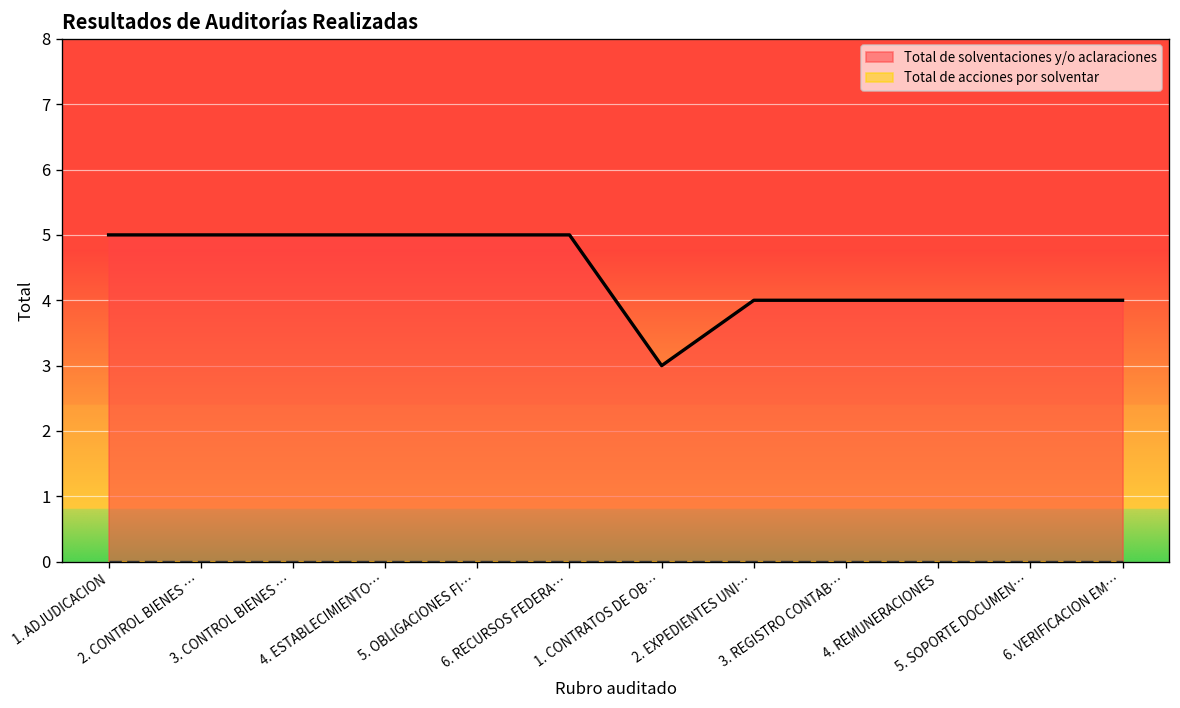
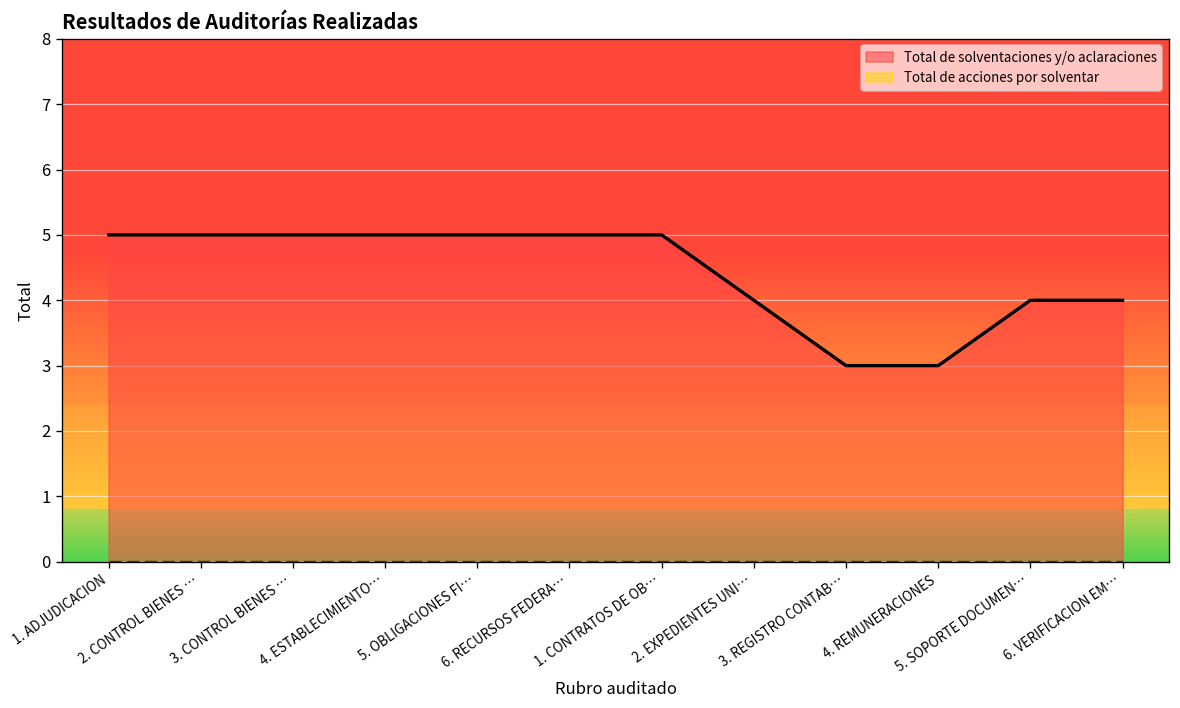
Total de solventaciones y/o aclaraciones, 1. CONTRATOS DE OB…: 3 -> 5
Total de solventaciones y/o aclaraciones, 3. REGISTRO CONTAB…: 4 -> 3
Total de solventaciones y/o aclaraciones, 4. REMUNERACIONES: 4 -> 3
